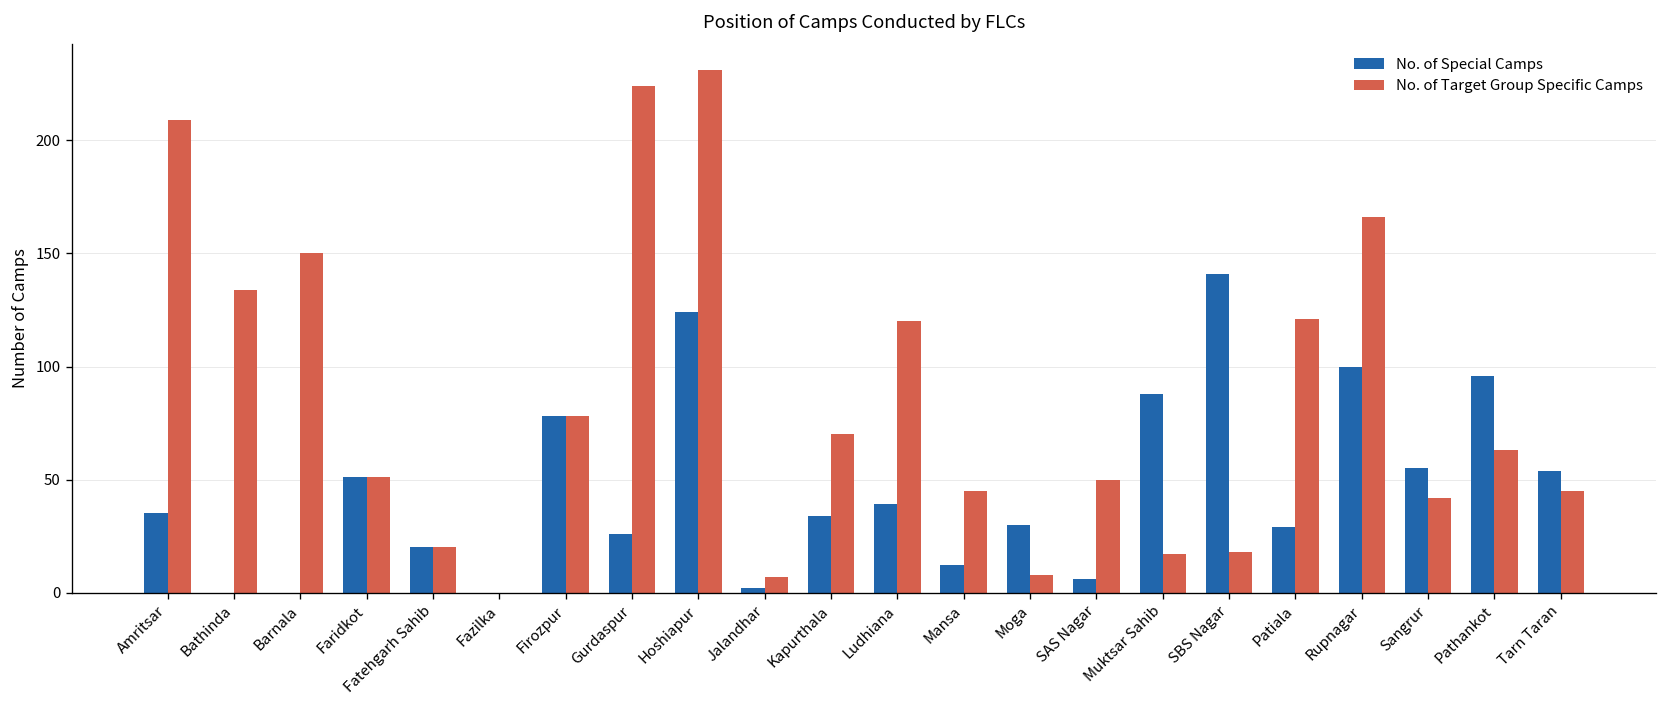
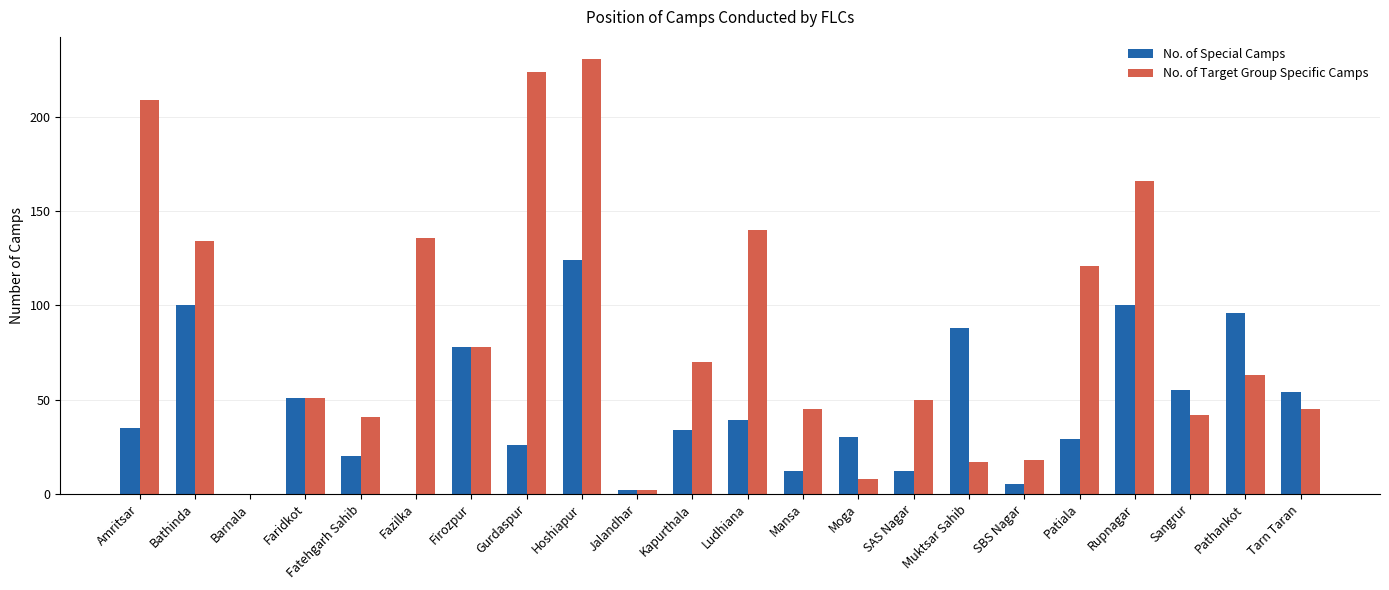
No. of Special Camps, Bathinda: 0 -> 100
No. of Target Group Specific Camps, Barnala: 150 -> 0
No. of Target Group Specific Camps, Fatehgarh Sahib: 20 -> 41
No. of Target Group Specific Camps, Fazilka: 0 -> 136
No. of Target Group Specific Camps, Jalandhar: 7 -> 2
No. of Target Group Specific Camps, Ludhiana: 120 -> 140
No. of Special Camps, SAS Nagar: 6 -> 12
No. of Special Camps, SBS Nagar: 141 -> 5
